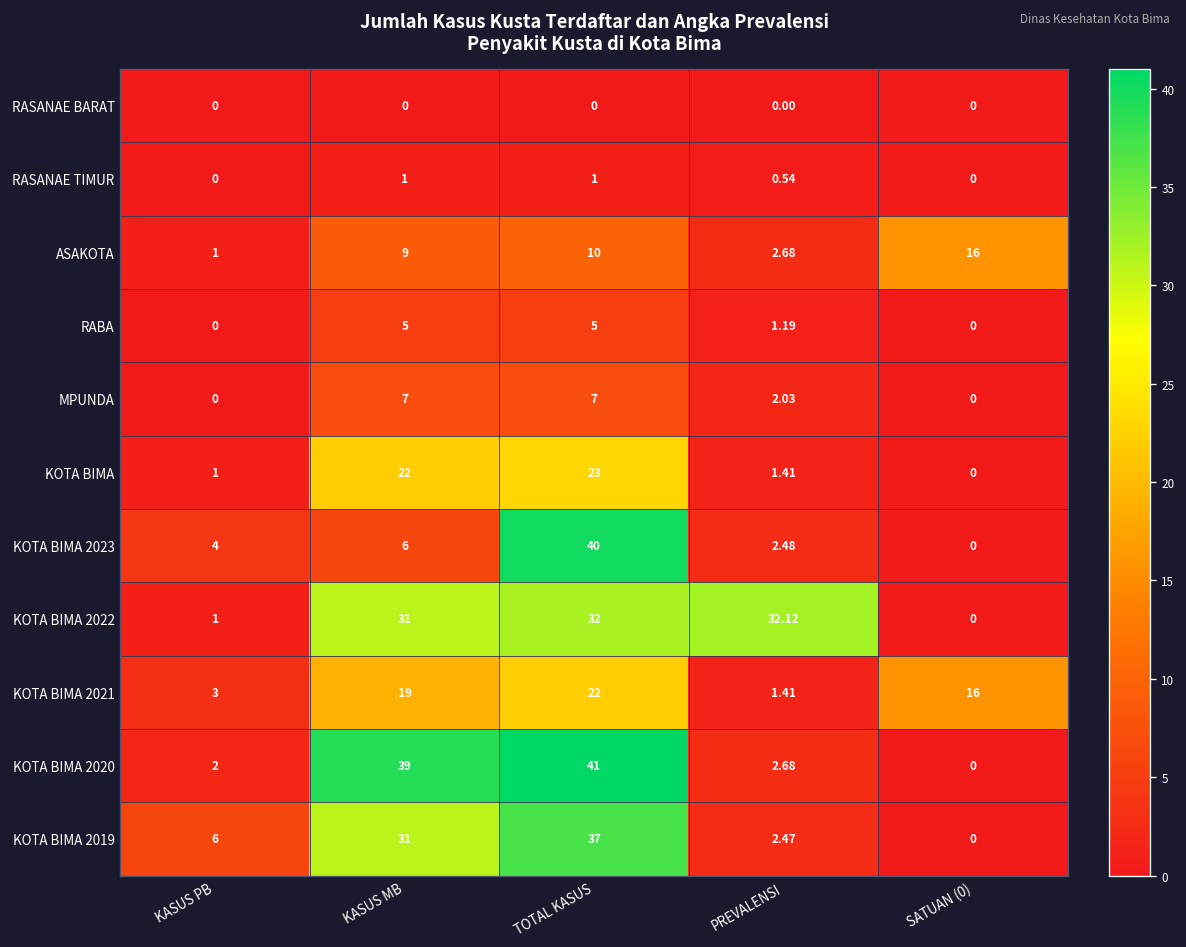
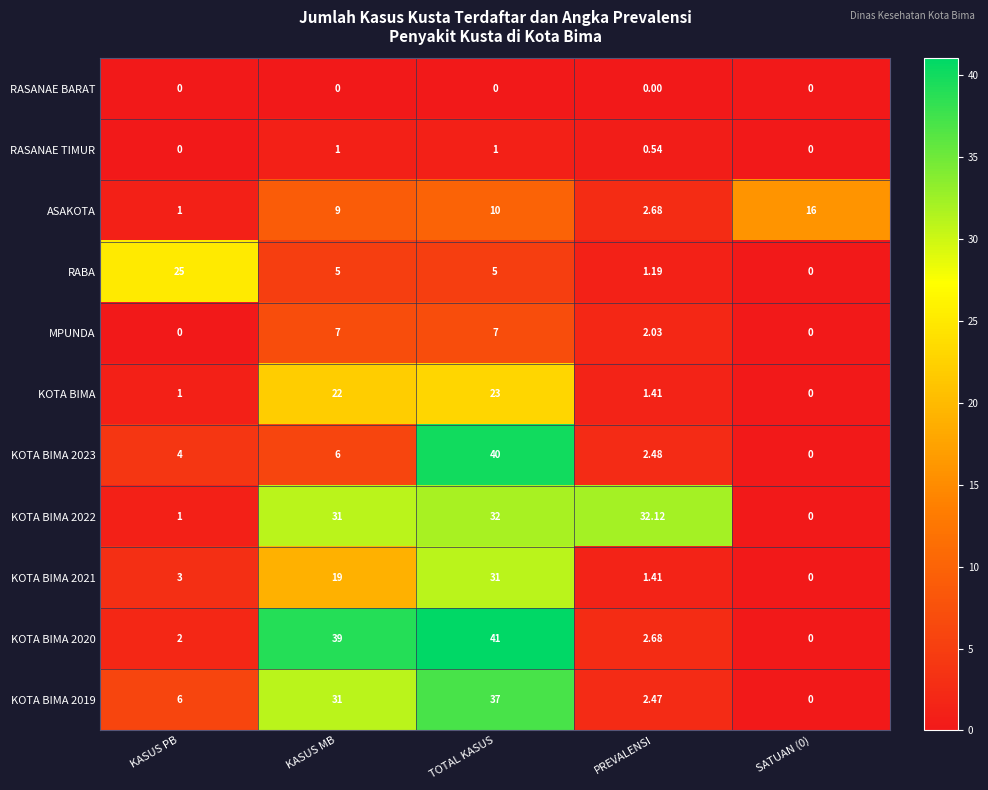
RABA, KASUS PB: 0 -> 25
KOTA BIMA 2021, TOTAL KASUS: 22 -> 31
KOTA BIMA 2021, SATUAN (0): 16 -> 0
